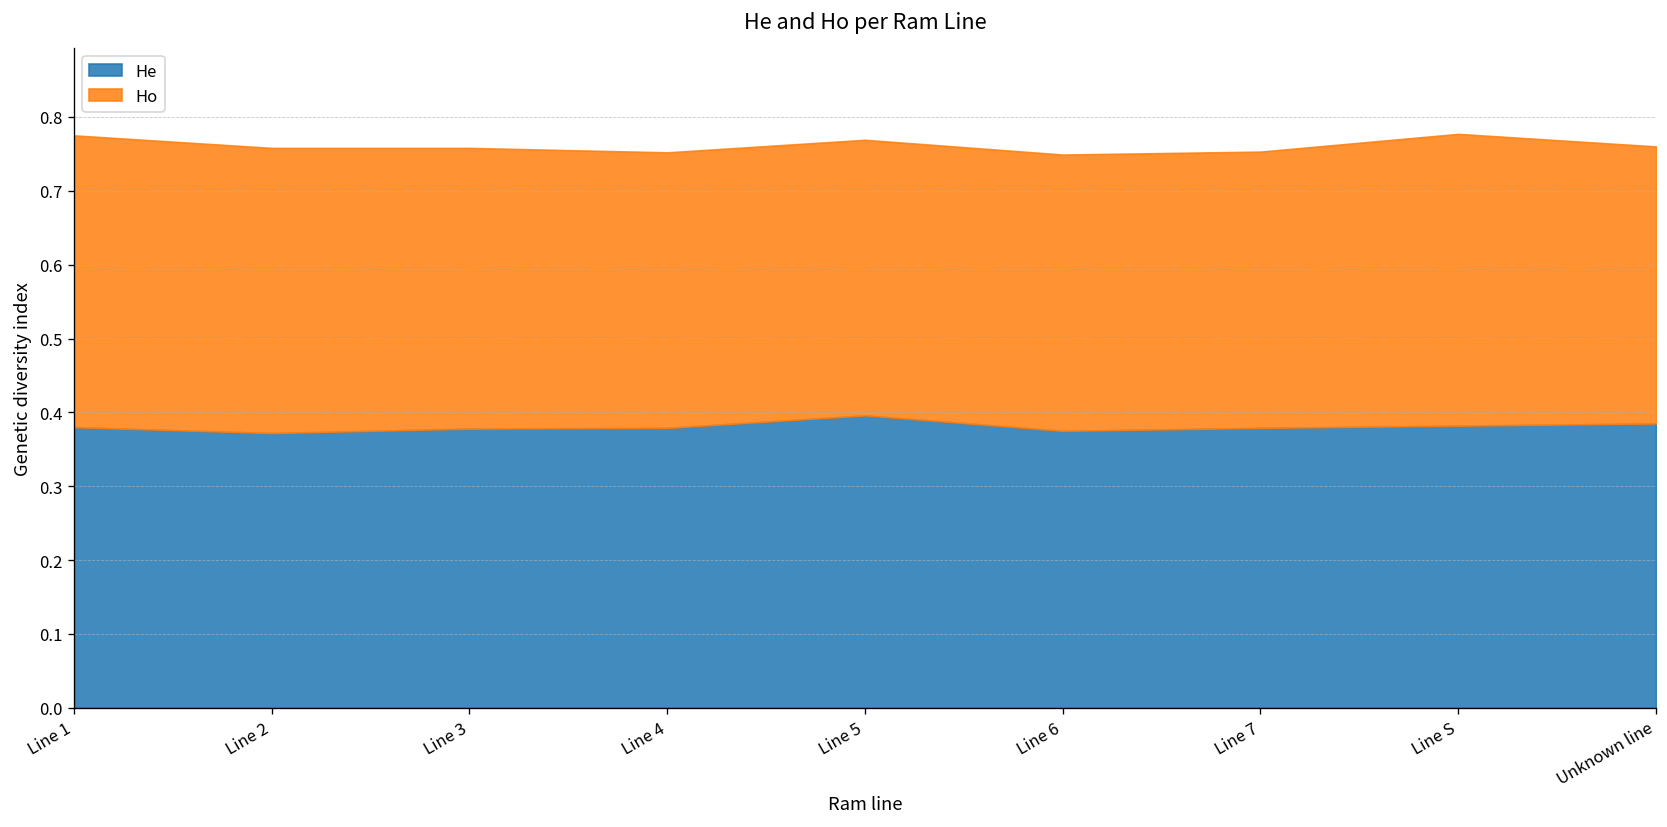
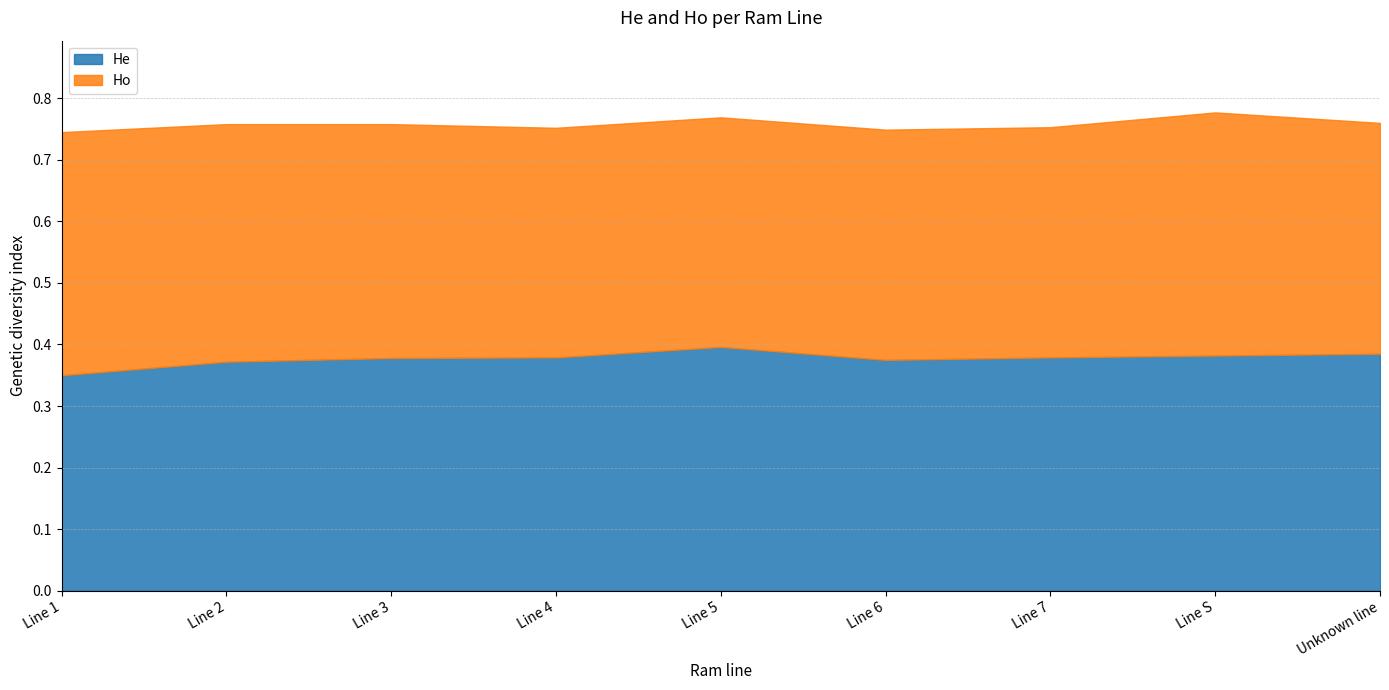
He, Line 1: 0.38 -> 0.35
